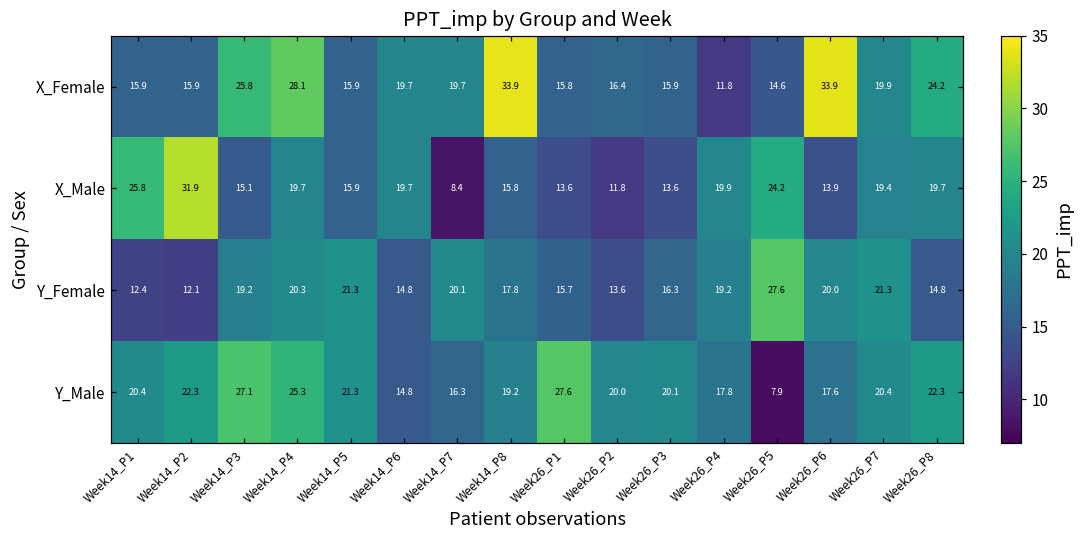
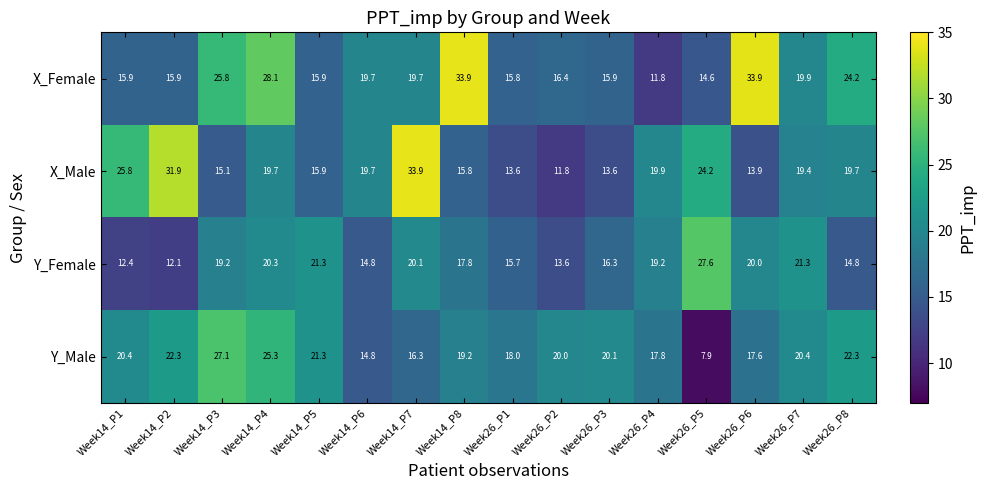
X_Male, Week14_P7: 8.4 -> 33.9
Y_Male, Week26_P1: 27.6 -> 18.0
